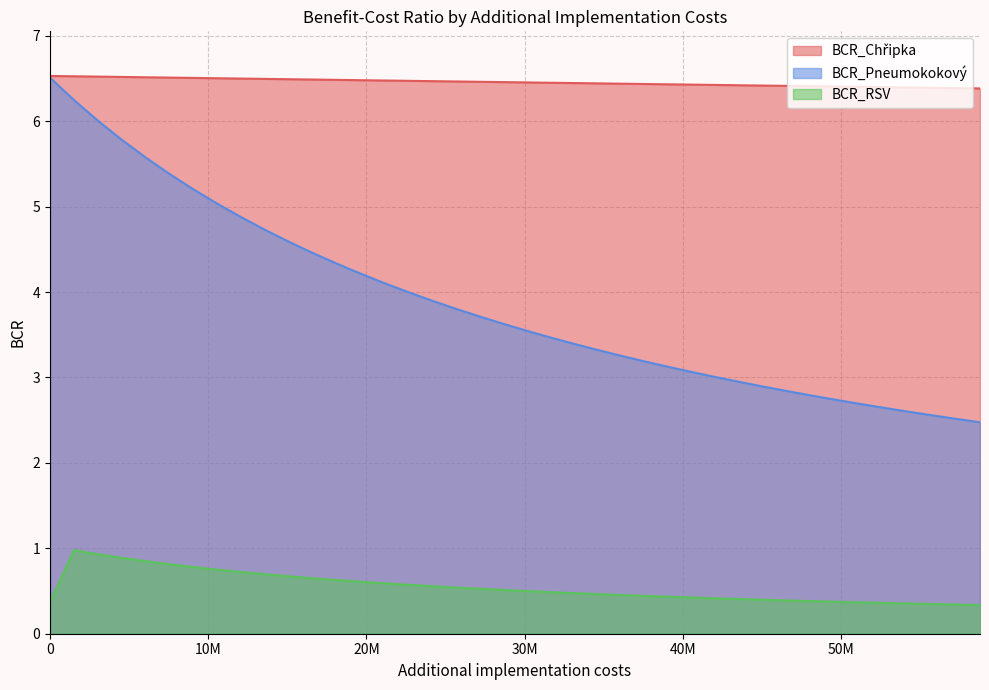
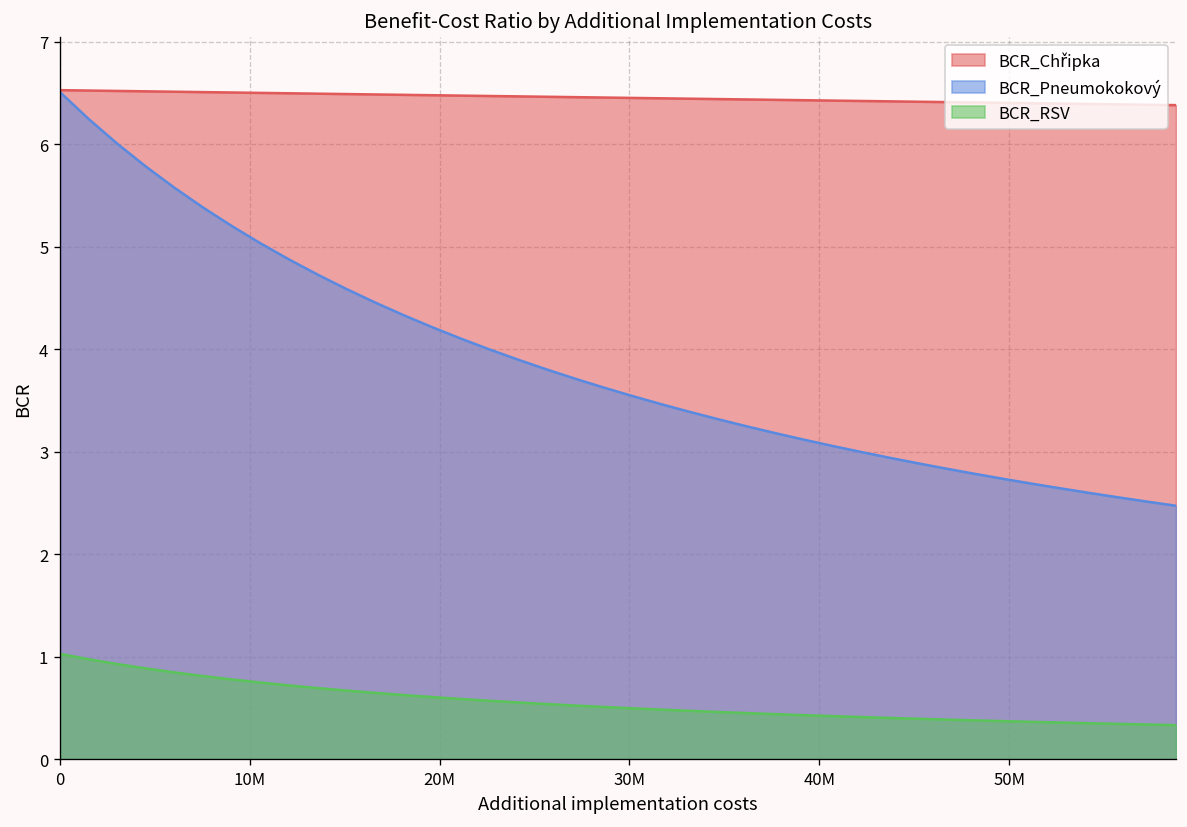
BCR_RSV, 0: 0.4 -> 1.0
